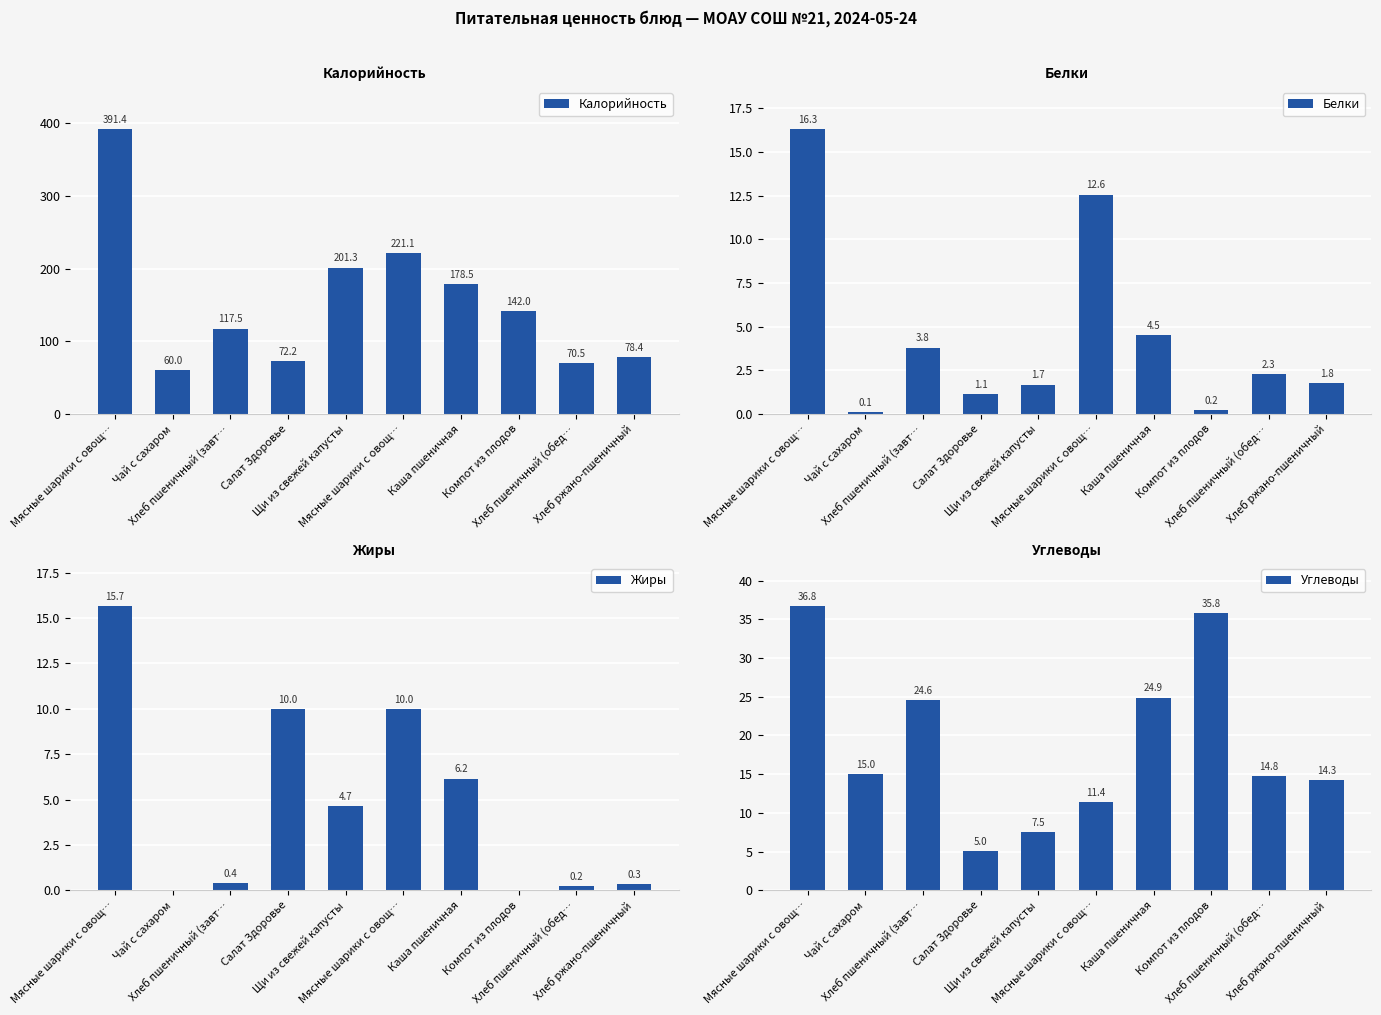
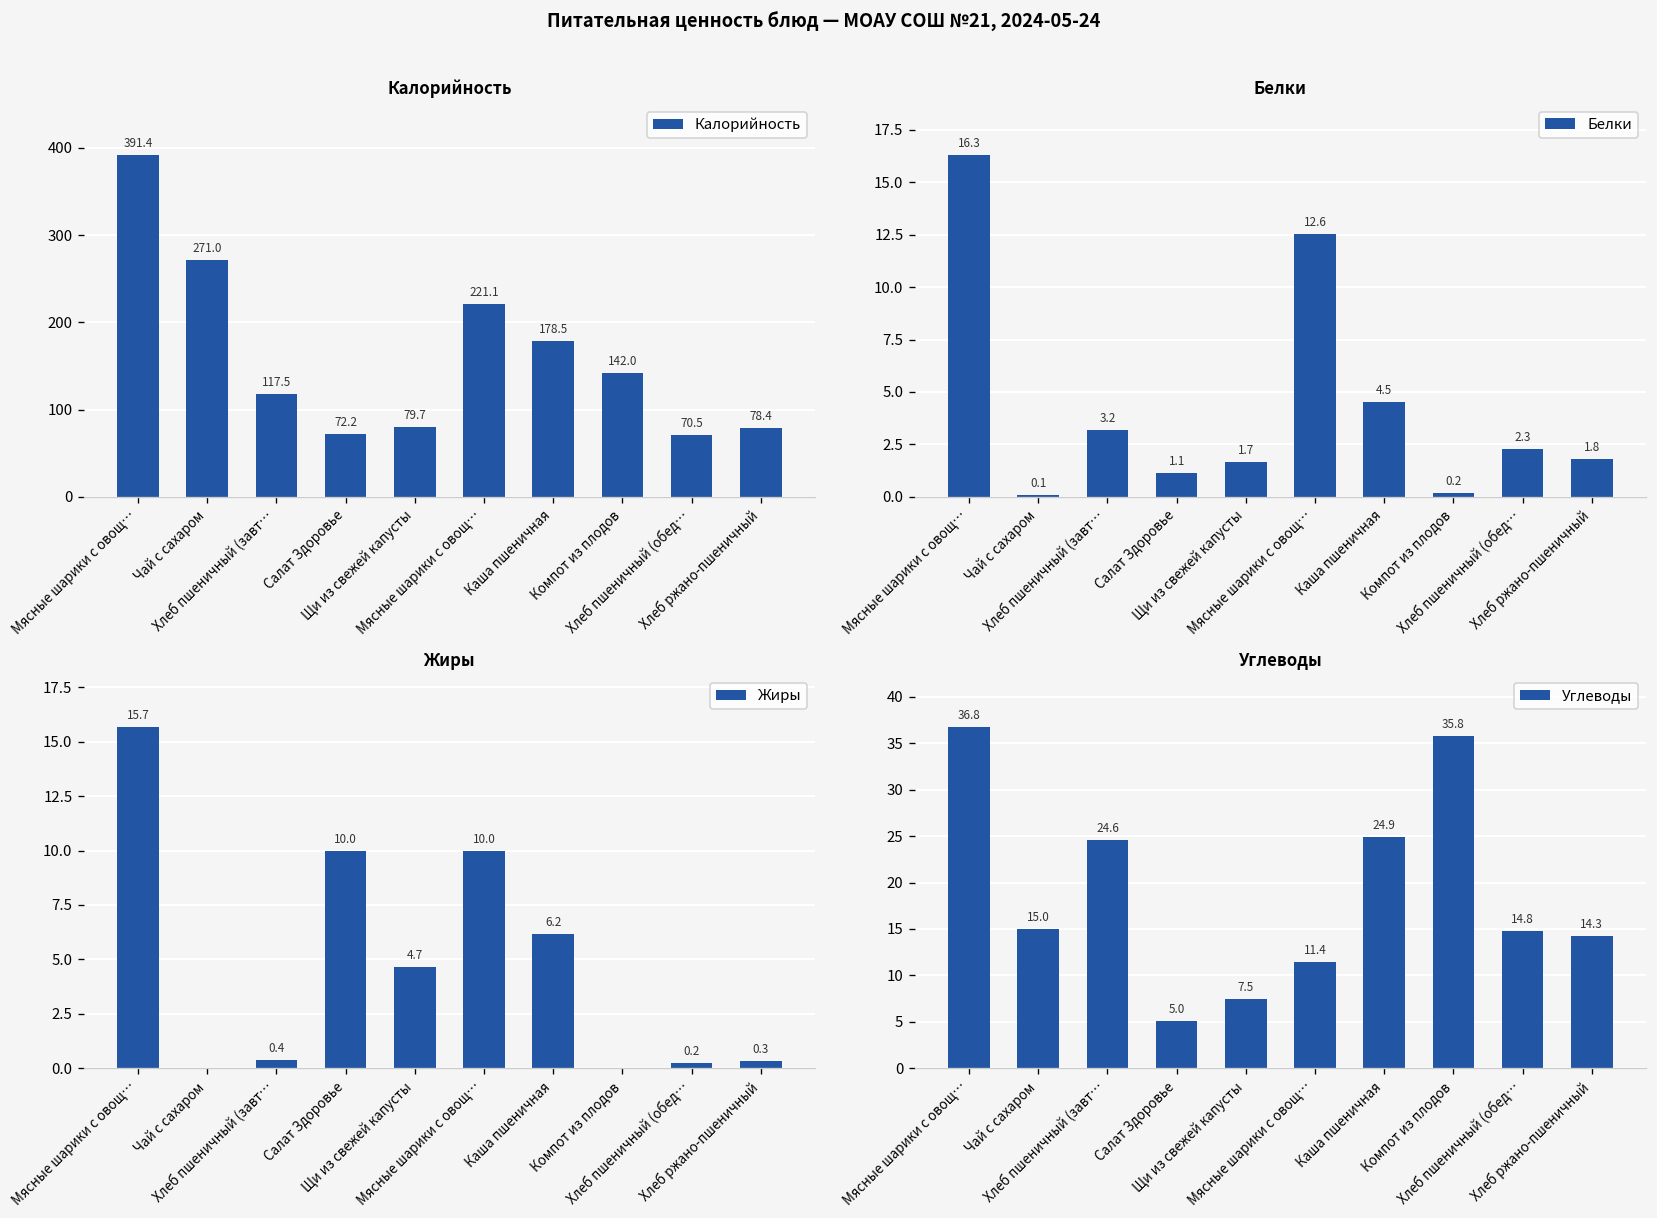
Калорийность, Чай с сахаром: 60.0 -> 271.0
Калорийность, Щи из свежей капусты: 201.3 -> 79.7
Белки, Хлеб пшеничный (завт…: 3.8 -> 3.2
